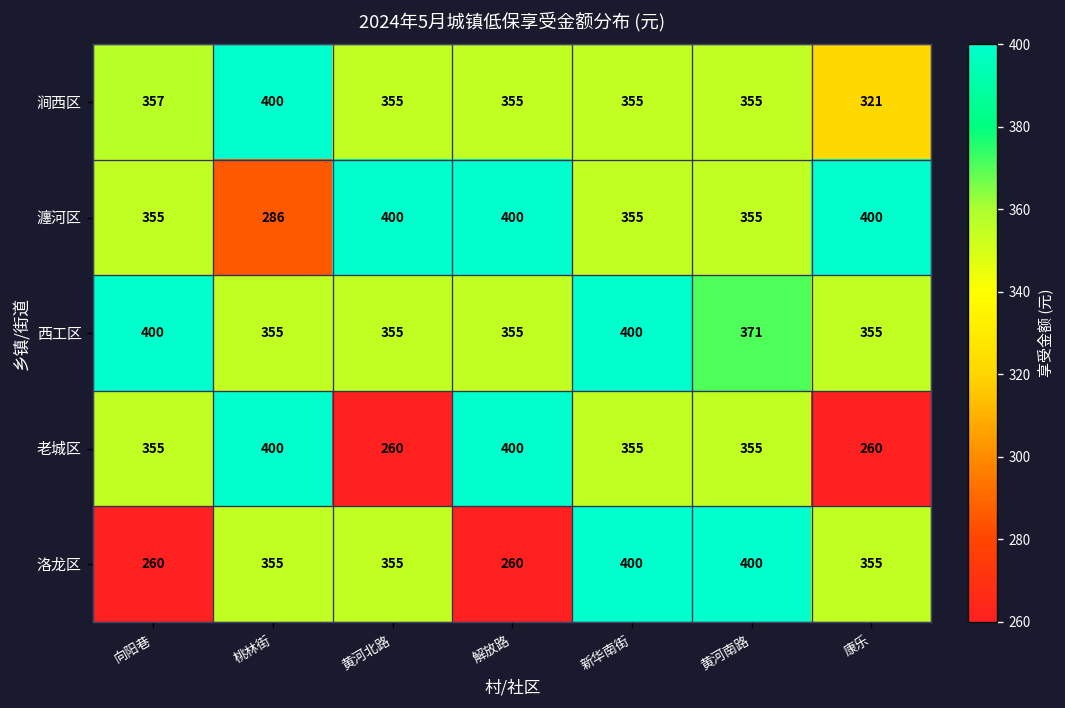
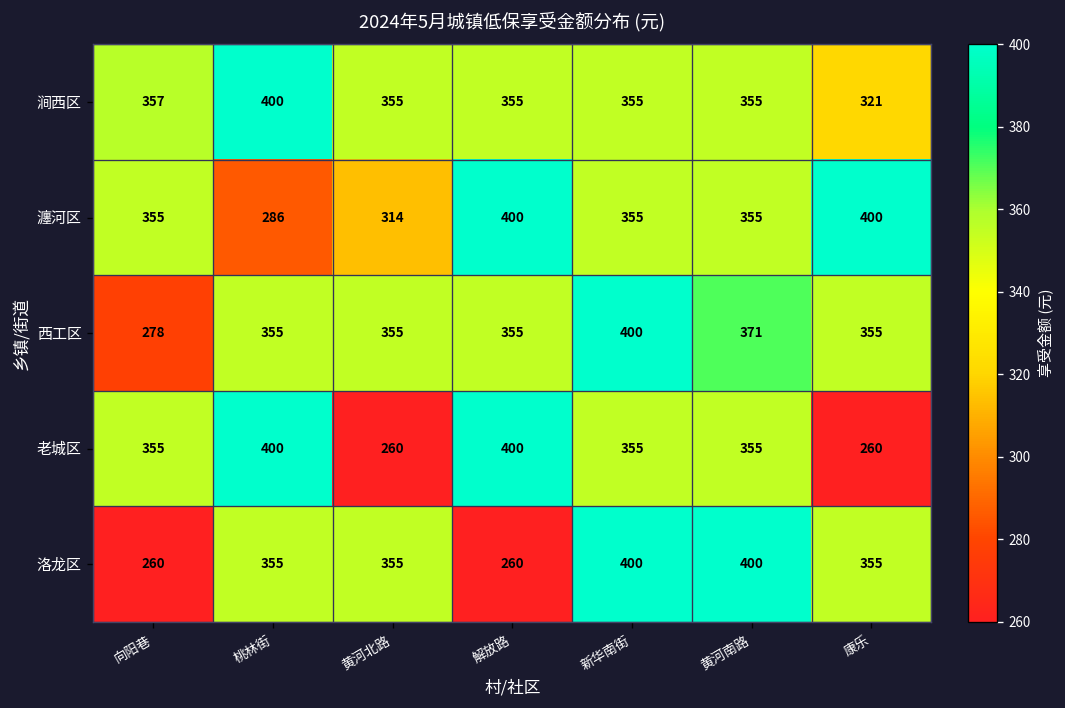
瀍河区, 黄河北路: 400 -> 314
西工区, 向阳巷: 400 -> 278
